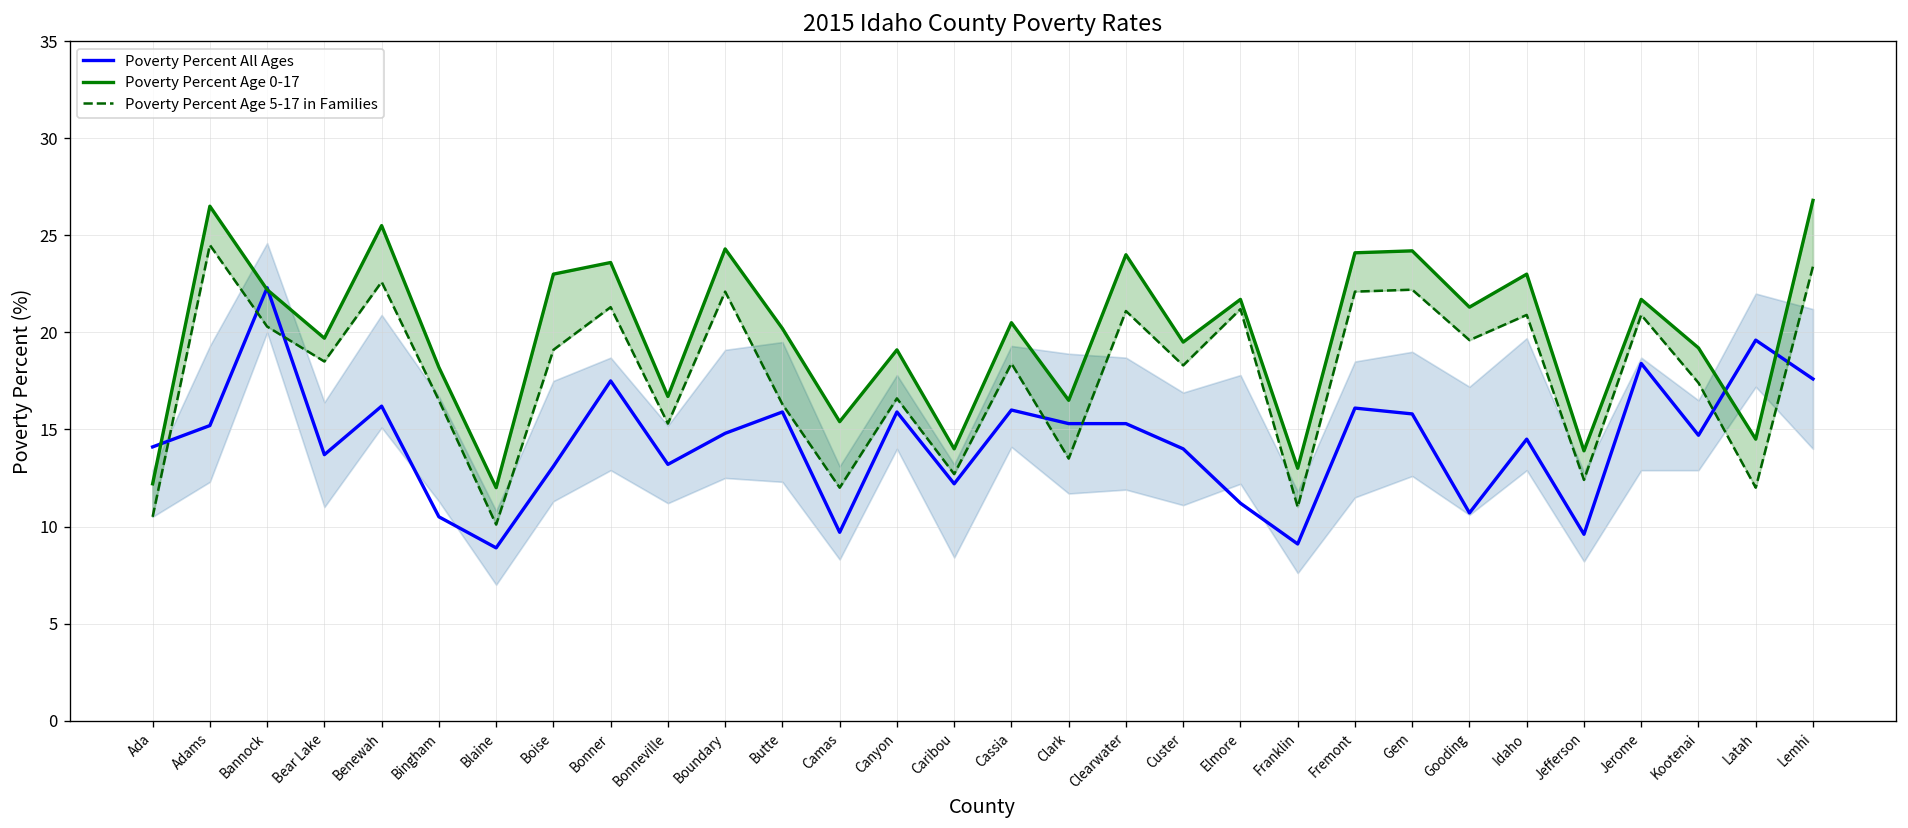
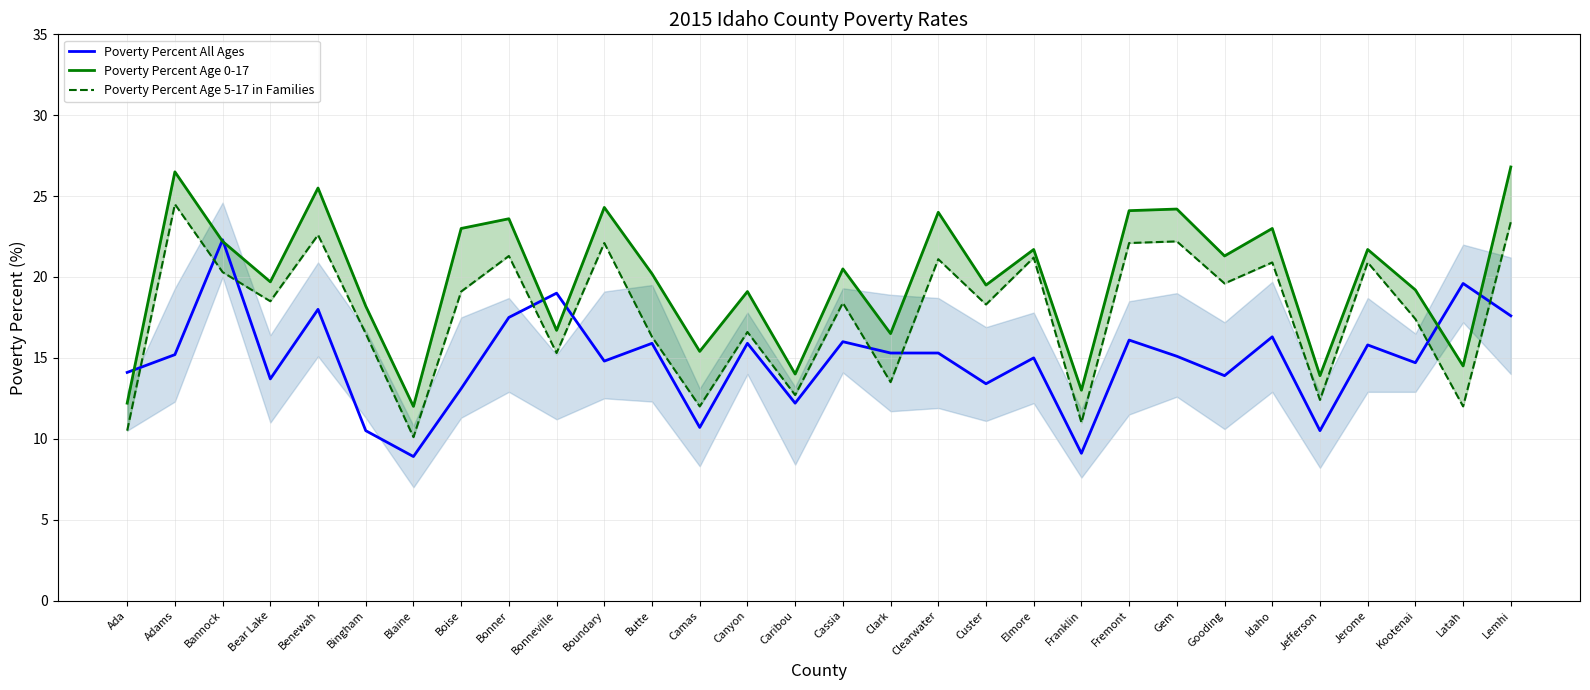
Poverty Percent All Ages, Benewah: 16.2 -> 18.0
Poverty Percent All Ages, Bonneville: 13.2 -> 19.0
Poverty Percent All Ages, Camas: 9.7 -> 10.7
Poverty Percent All Ages, Custer: 14.0 -> 13.4
Poverty Percent All Ages, Elmore: 11.2 -> 15.0
Poverty Percent All Ages, Gem: 15.8 -> 15.1
Poverty Percent All Ages, Gooding: 10.7 -> 13.9
Poverty Percent All Ages, Idaho: 14.5 -> 16.3
Poverty Percent All Ages, Jefferson: 9.6 -> 10.5
Poverty Percent All Ages, Jerome: 18.4 -> 15.8
